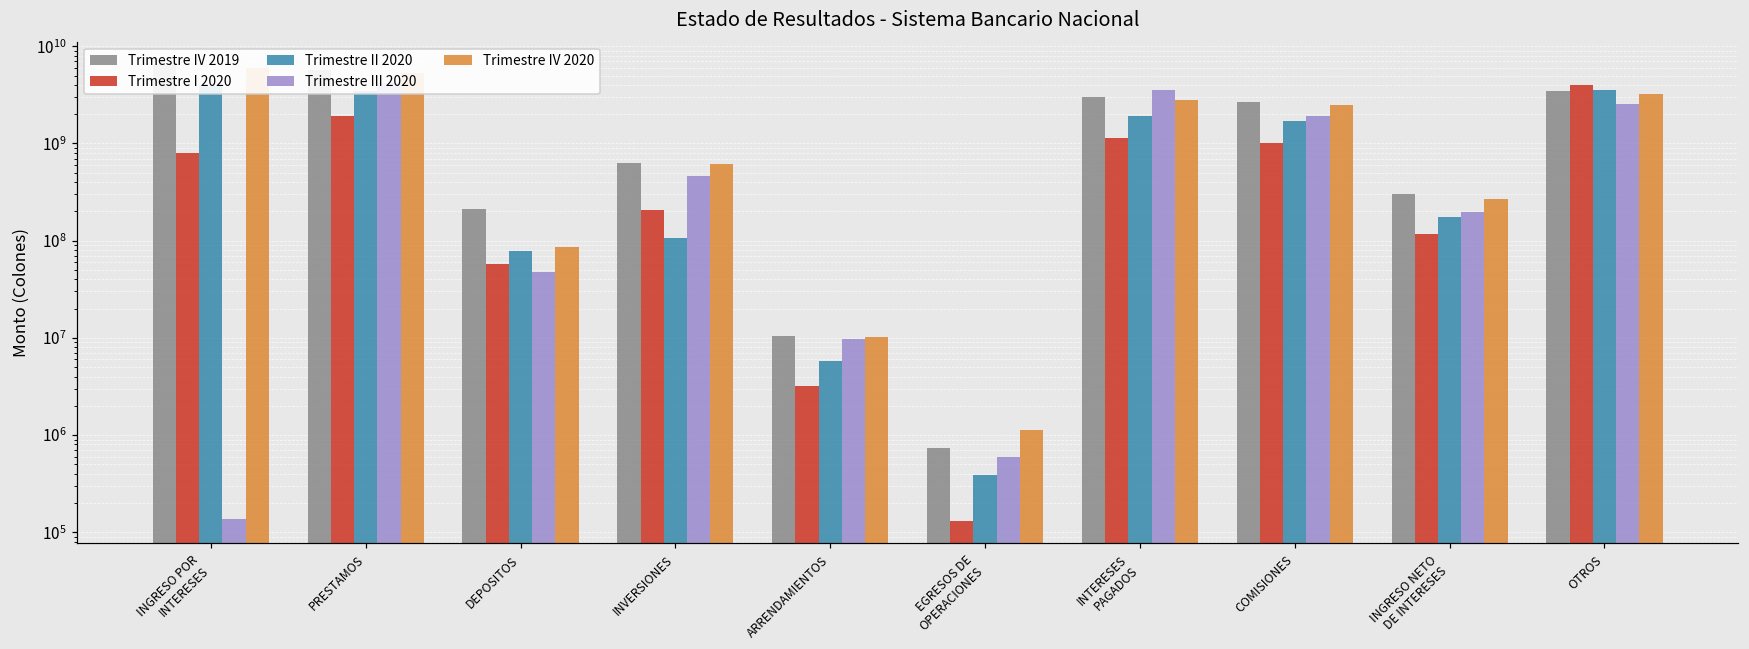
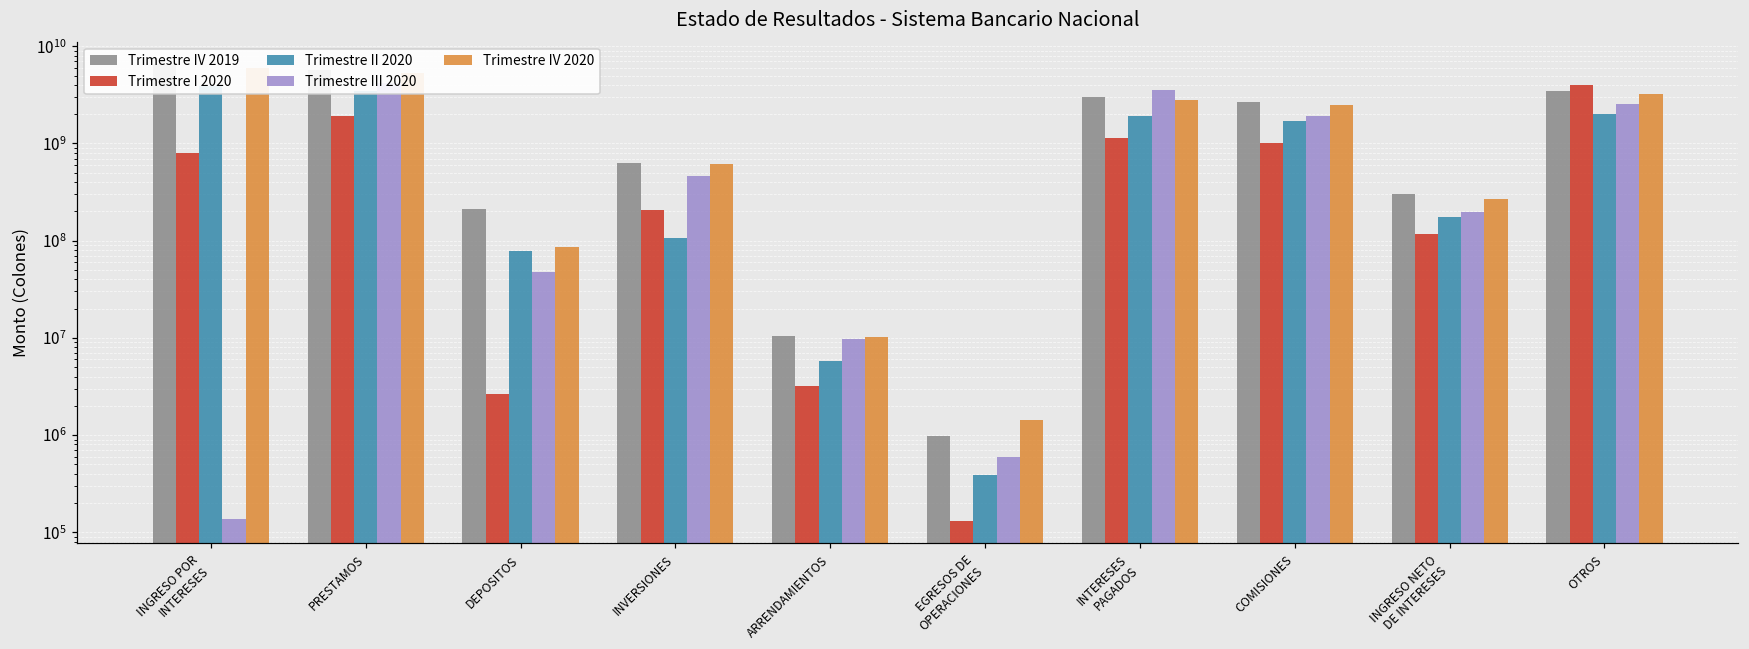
Trimestre I 2020, DEPOSITOS: 60000000 -> 2600000
Trimestre IV 2019, EGRESOS DE OPERACIONES: 700000 -> 1000000
Trimestre IV 2020, EGRESOS DE OPERACIONES: 1100000 -> 1400000
Trimestre II 2020, OTROS: 3600000000 -> 2000000000
